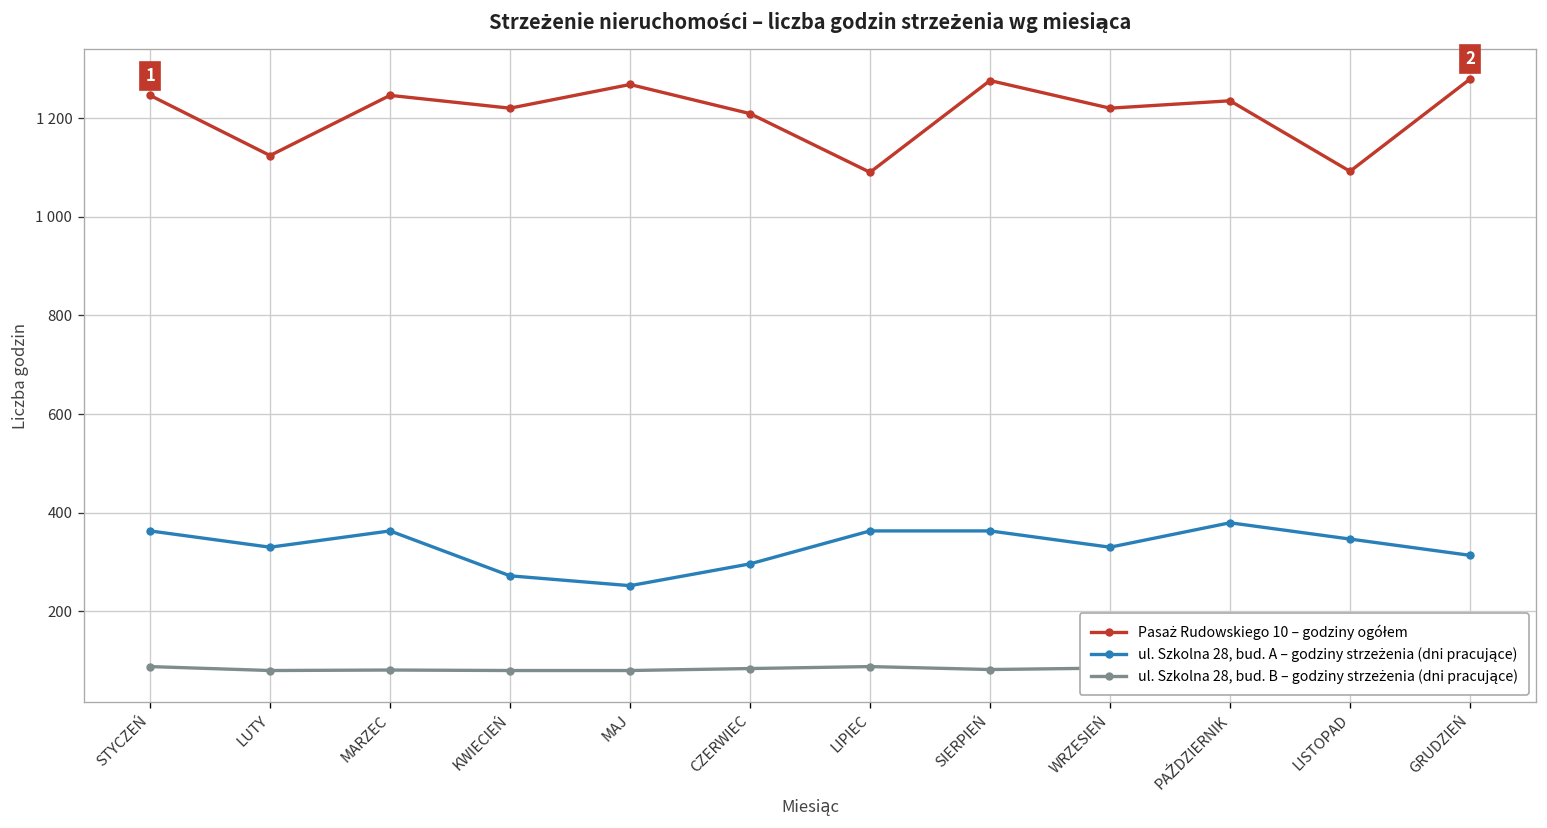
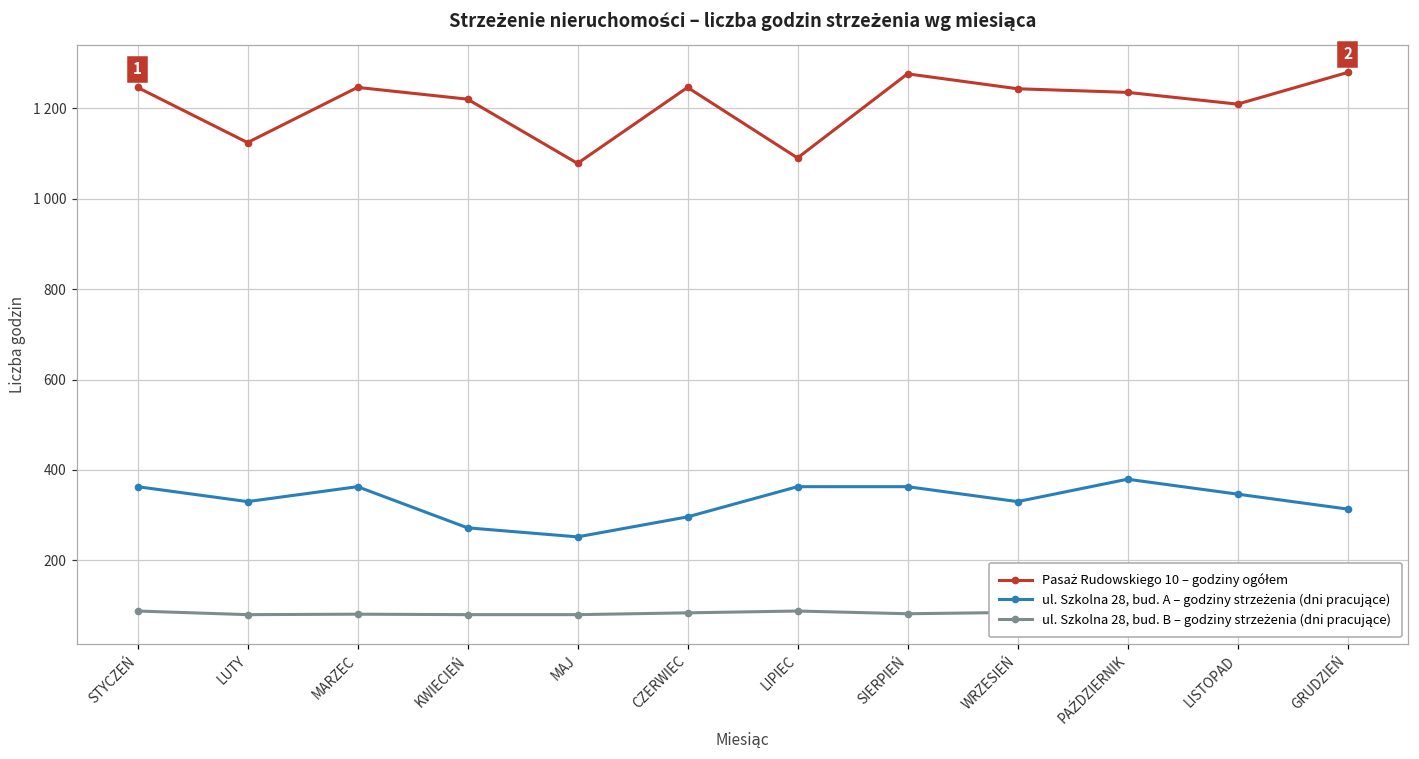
Pasaż Rudowskiego 10 – godziny ogółem, MAJ: 1270 -> 1080
Pasaż Rudowskiego 10 – godziny ogółem, CZERWIEC: 1210 -> 1250
Pasaż Rudowskiego 10 – godziny ogółem, WRZESIEŃ: 1220 -> 1240
Pasaż Rudowskiego 10 – godziny ogółem, LISTOPAD: 1090 -> 1210
